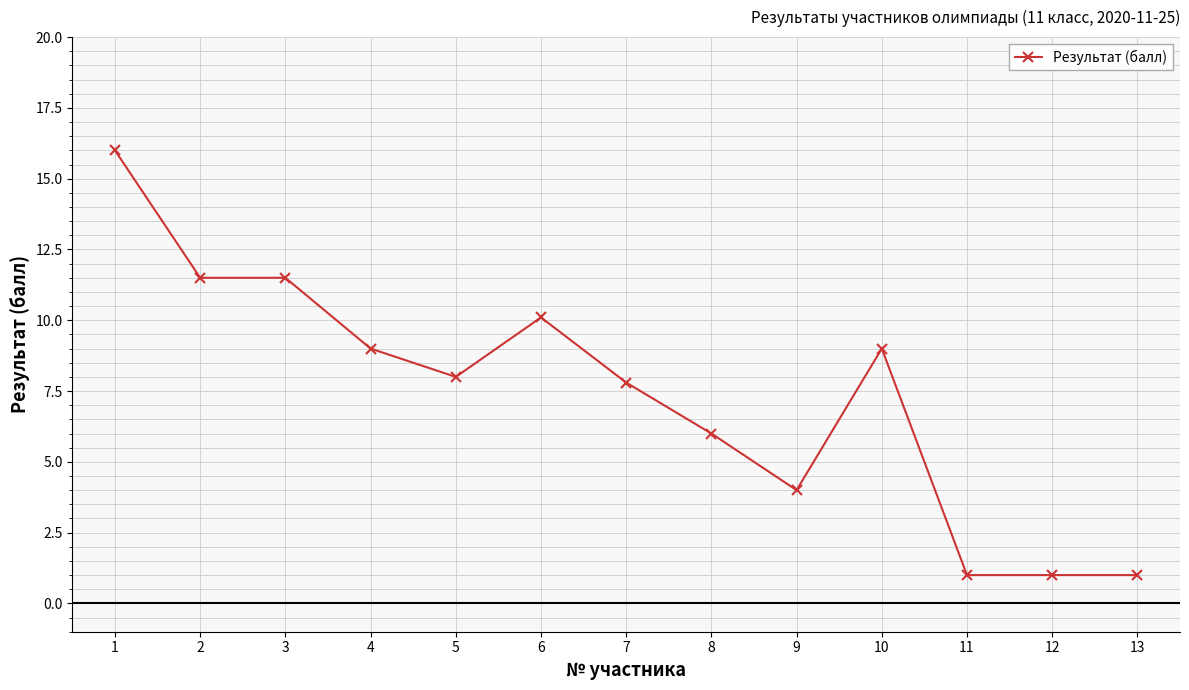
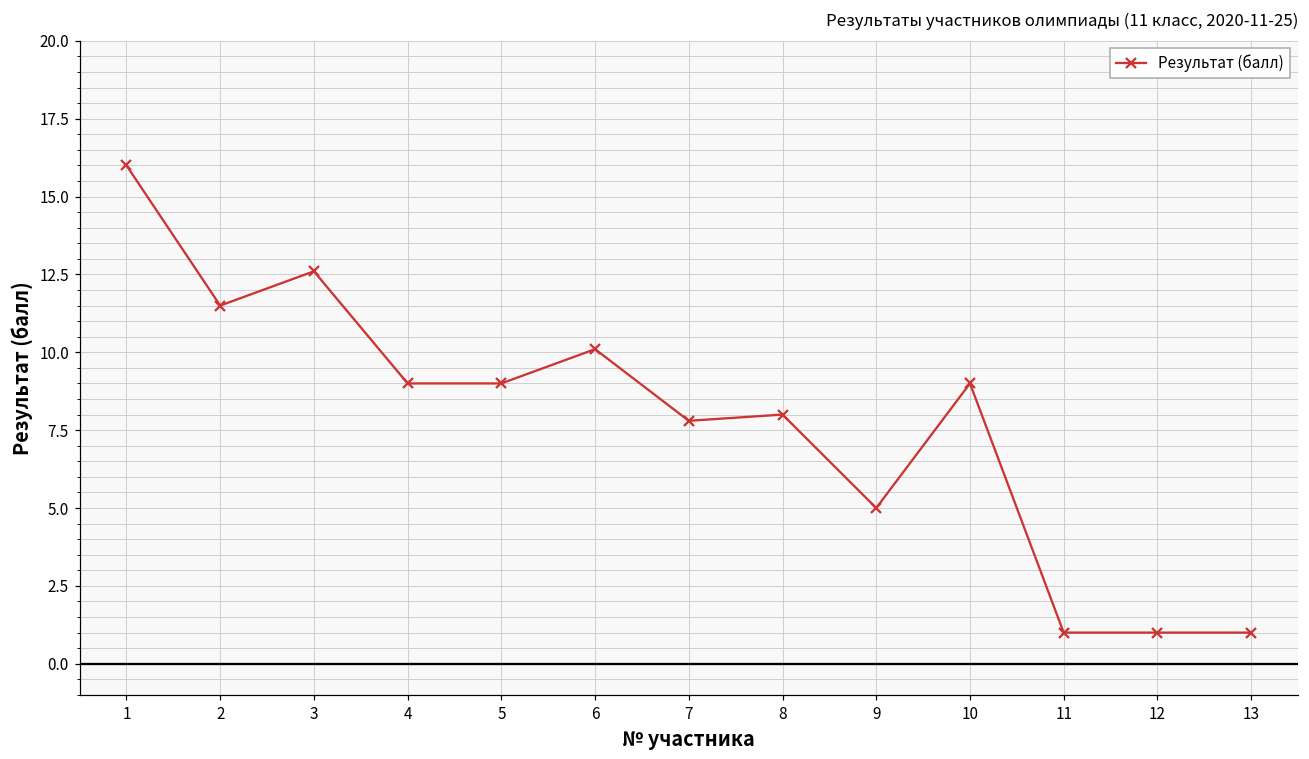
3: 11.5 -> 12.6
5: 8 -> 9
8: 6 -> 8
9: 4 -> 5
